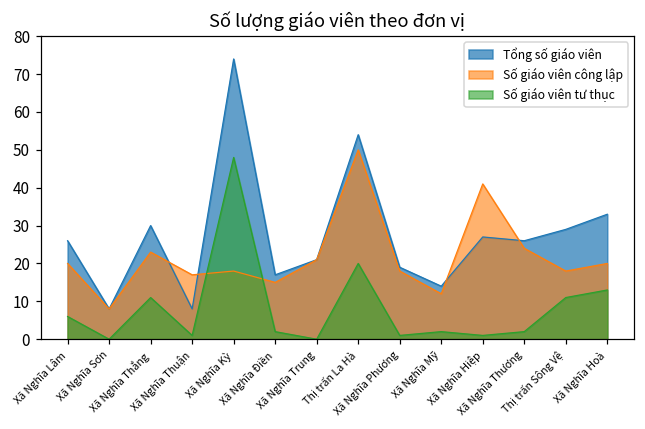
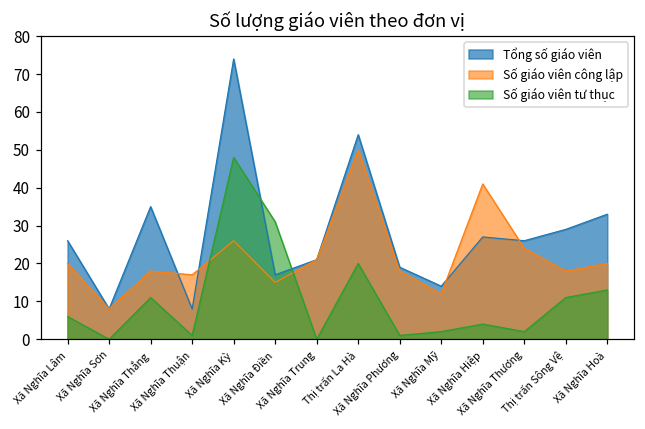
Tổng số giáo viên, Xã Nghĩa Thắng: 30 -> 35
Số giáo viên công lập, Xã Nghĩa Thắng: 23 -> 18
Số giáo viên công lập, Xã Nghĩa Kỳ: 18 -> 26
Số giáo viên tư thục, Xã Nghĩa Điền: 2 -> 31
Số giáo viên tư thục, Xã Nghĩa Hiệp: 1 -> 4
